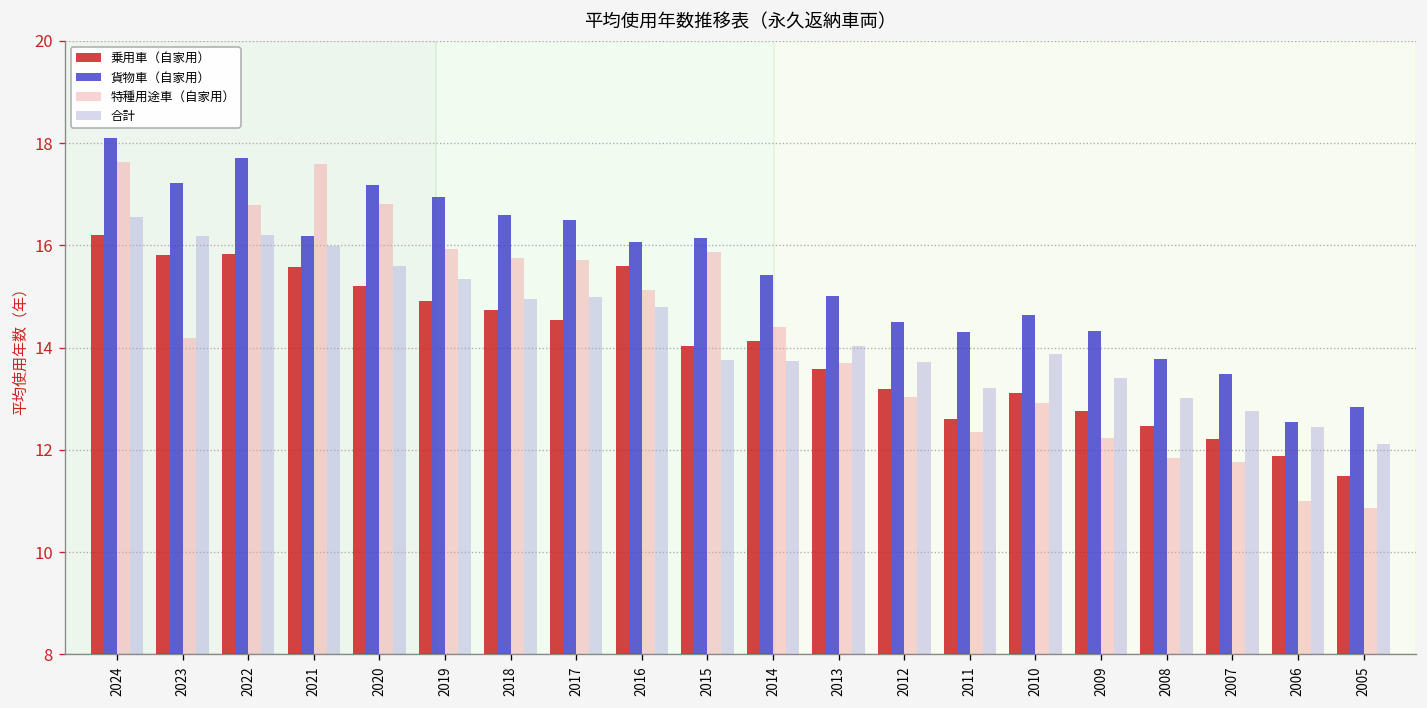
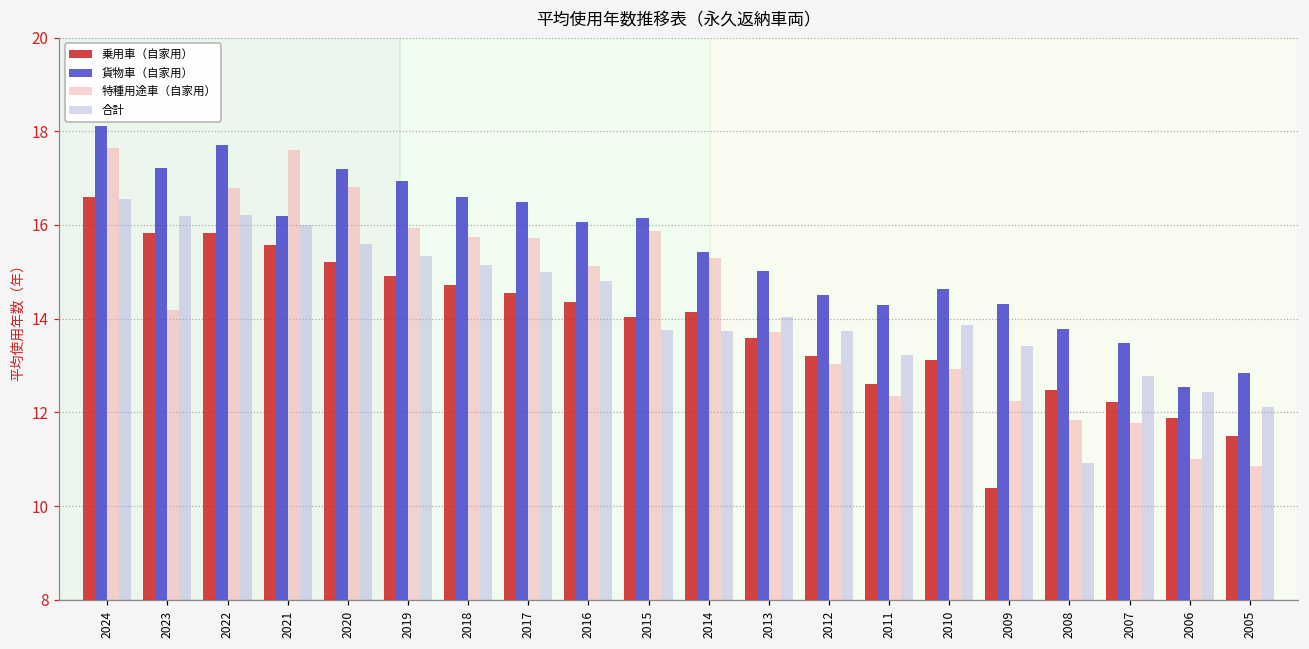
乗用車（自家用）, 2024: 16.2 -> 16.6
合計, 2018: 15.0 -> 15.1
乗用車（自家用）, 2016: 15.6 -> 14.4
特種用途車（自家用）, 2014: 14.4 -> 15.3
乗用車（自家用）, 2009: 12.8 -> 10.4
合計, 2008: 13.0 -> 10.9
